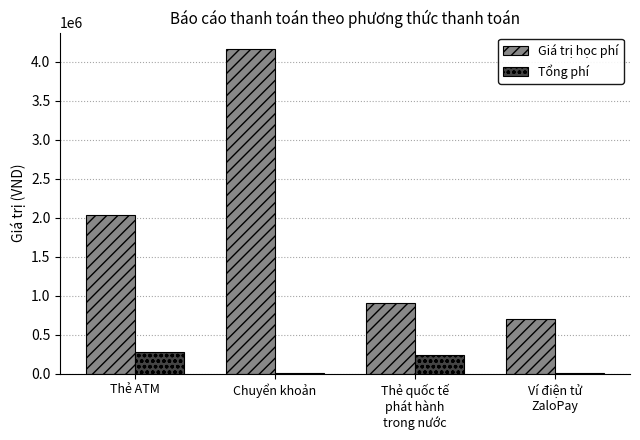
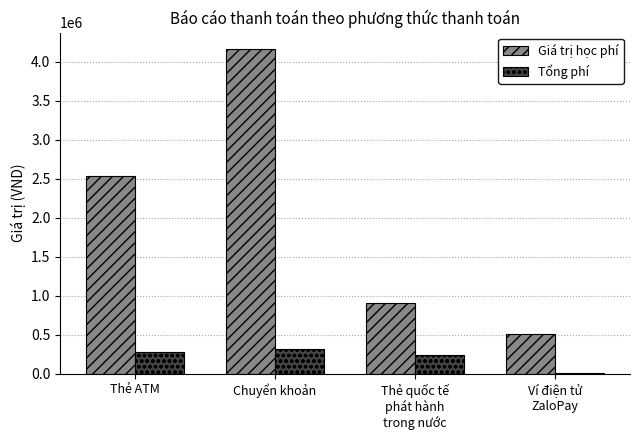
Giá trị học phí, Thẻ ATM: 2000000 -> 2500000
Tổng phí, Chuyển khoản: 0 -> 300000
Giá trị học phí, Ví điện tử ZaloPay: 700000 -> 500000
